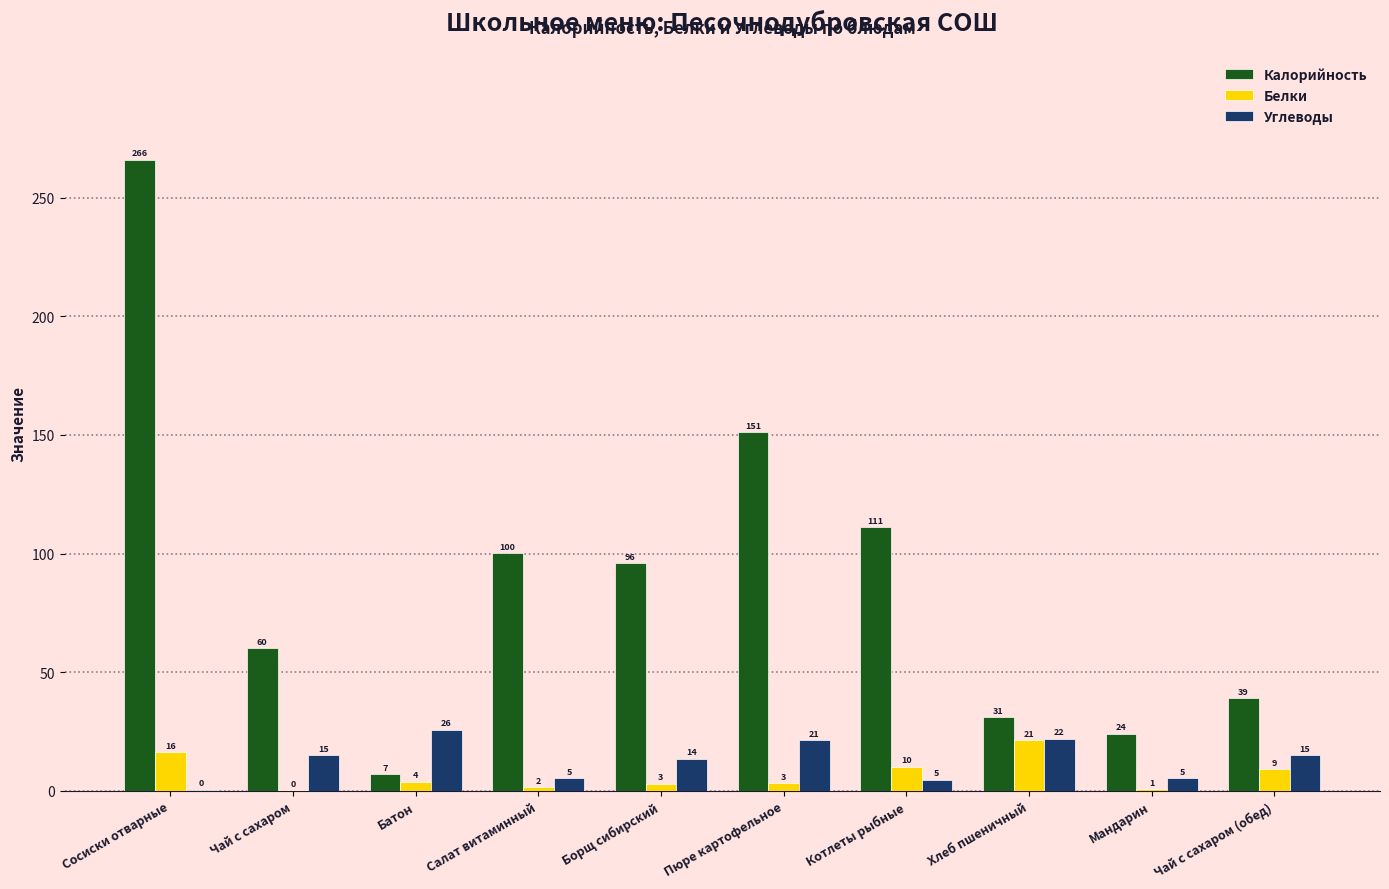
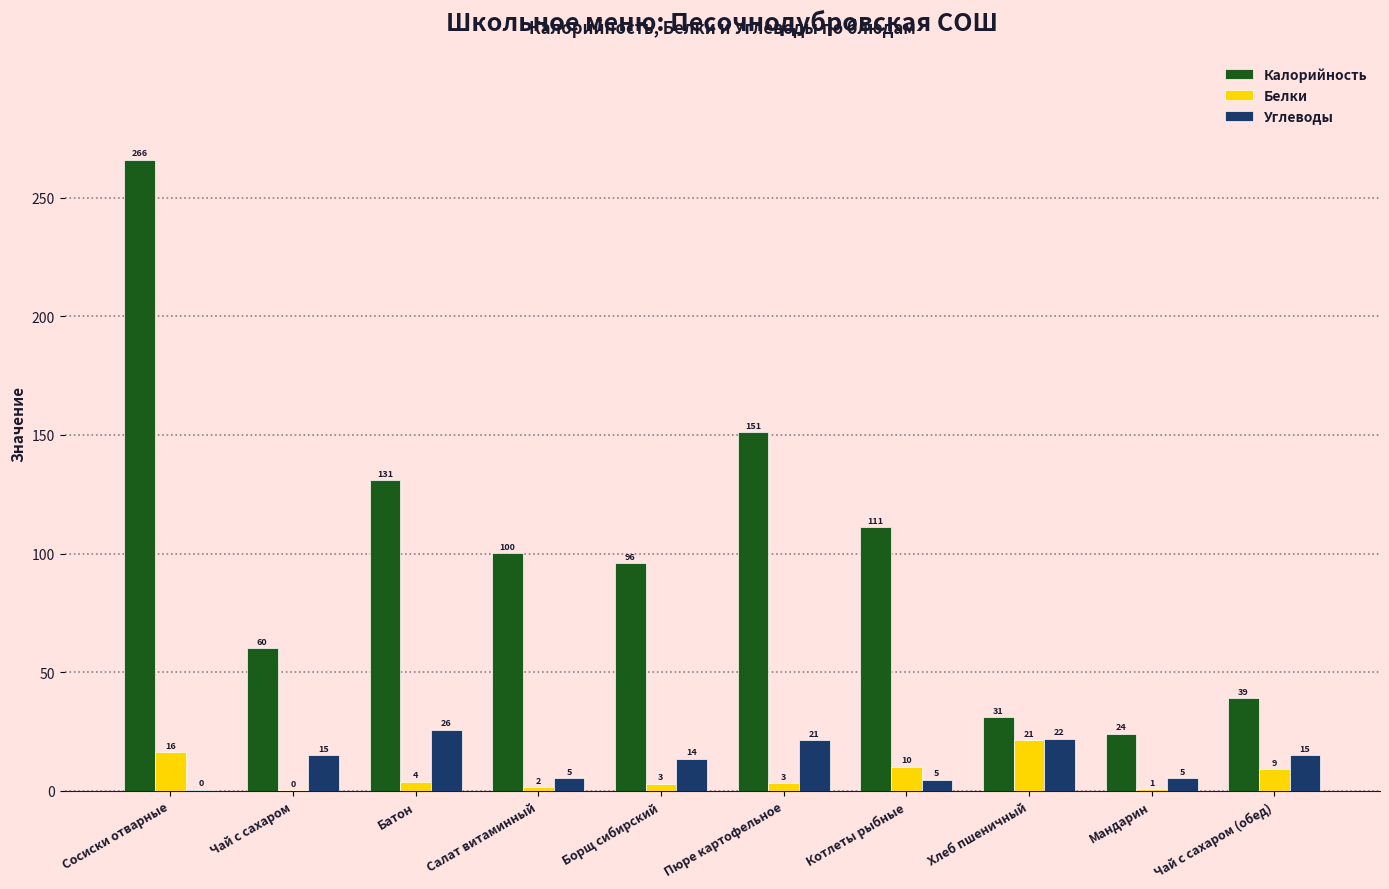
Калорийность, Батон: 7 -> 131
